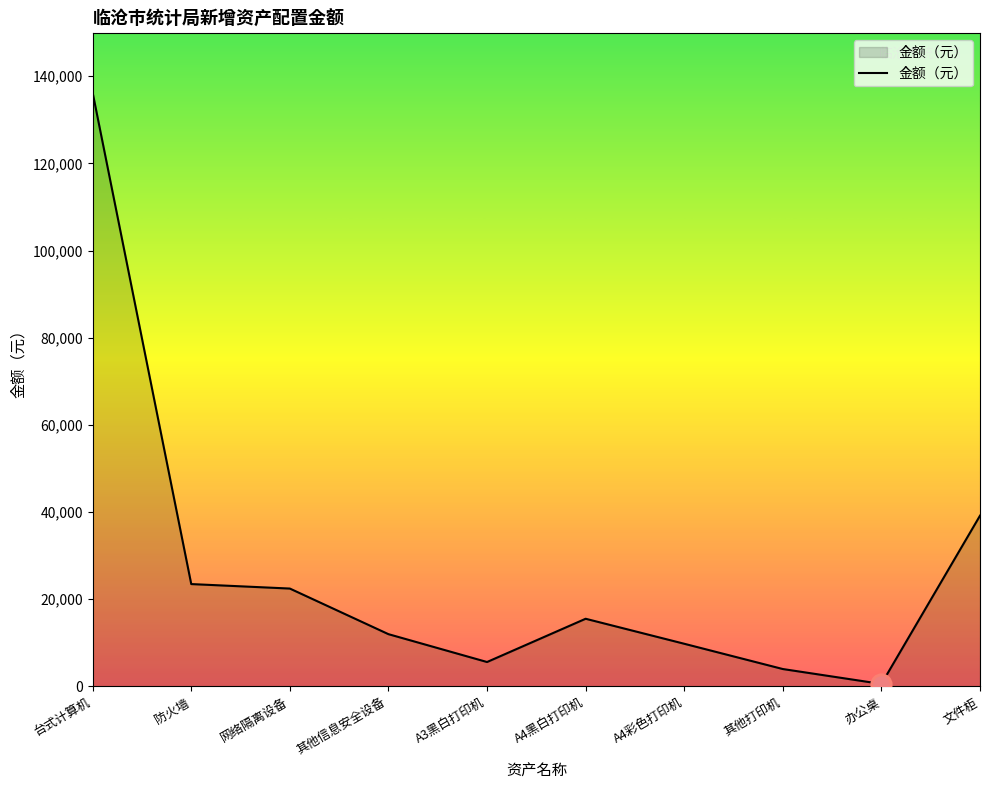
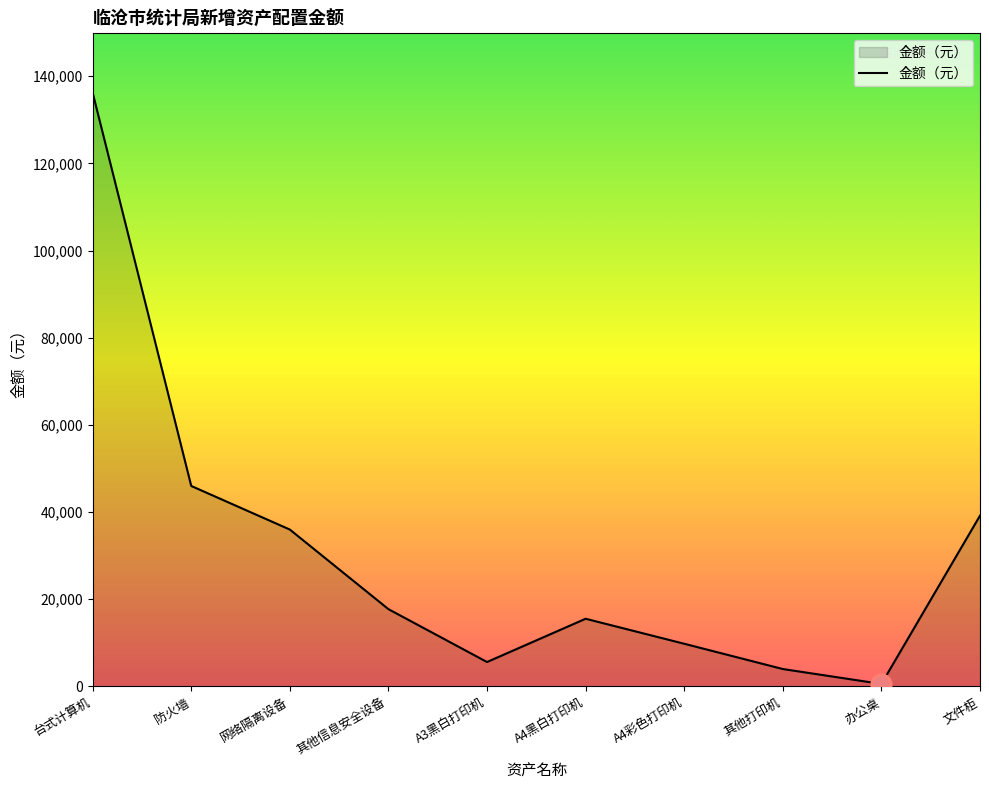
金额（元）, 防火墙: 23,000 -> 46,000
金额（元）, 网络隔离设备: 22,000 -> 36,000
金额（元）, 其他信息安全设备: 12,000 -> 18,000
